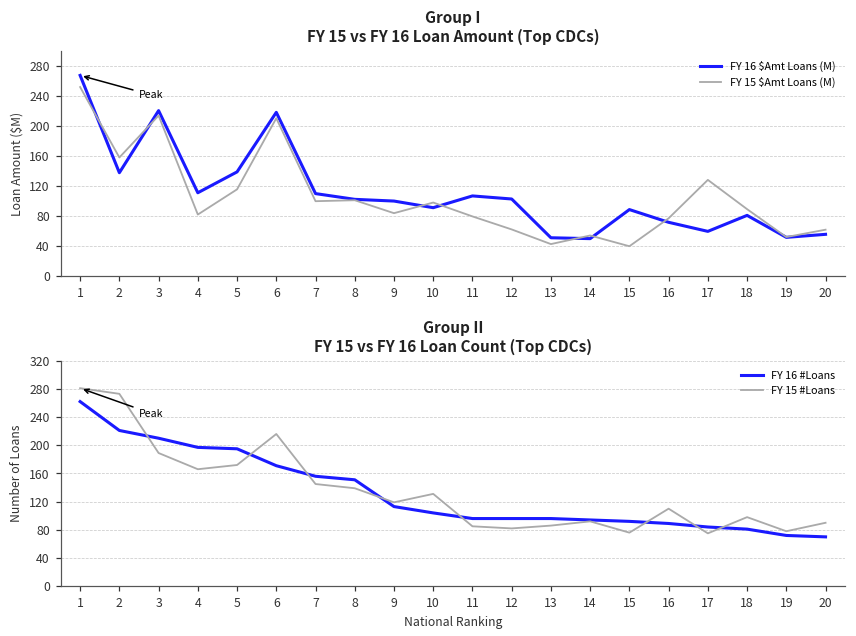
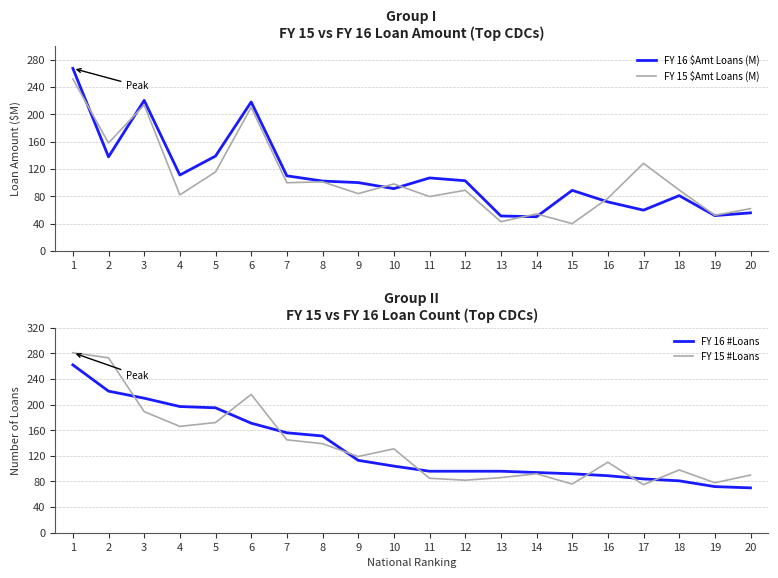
Group I FY 15 vs FY 16 Loan Amount (Top CDCs), FY 15 $Amt Loans (M), 12: 60 -> 90
